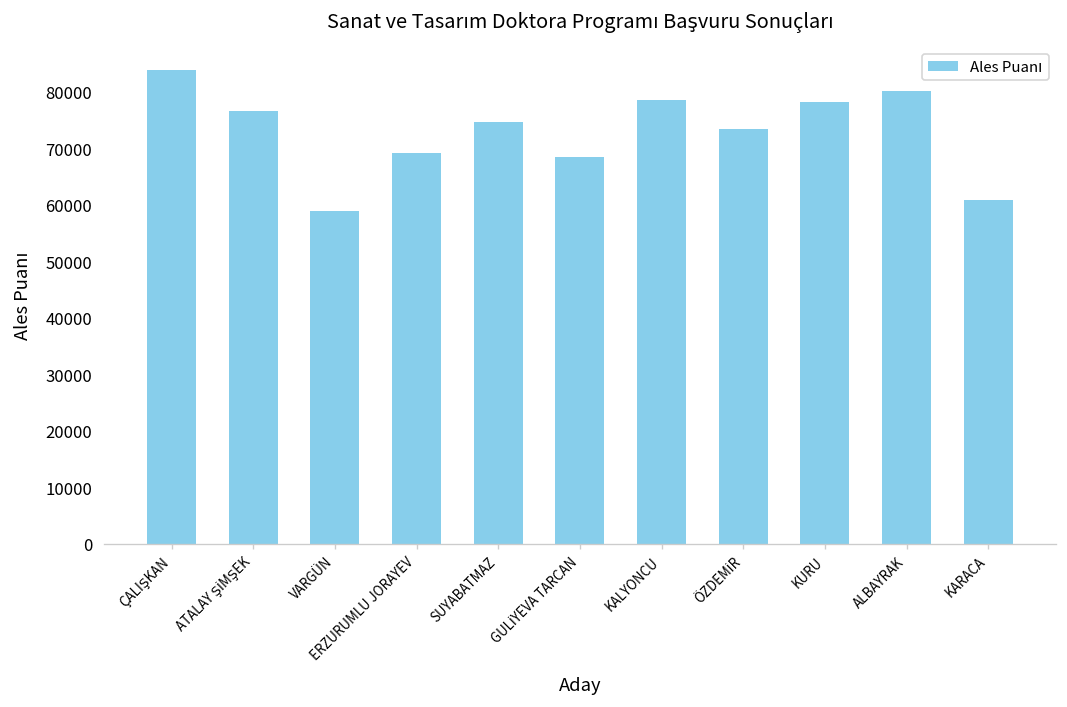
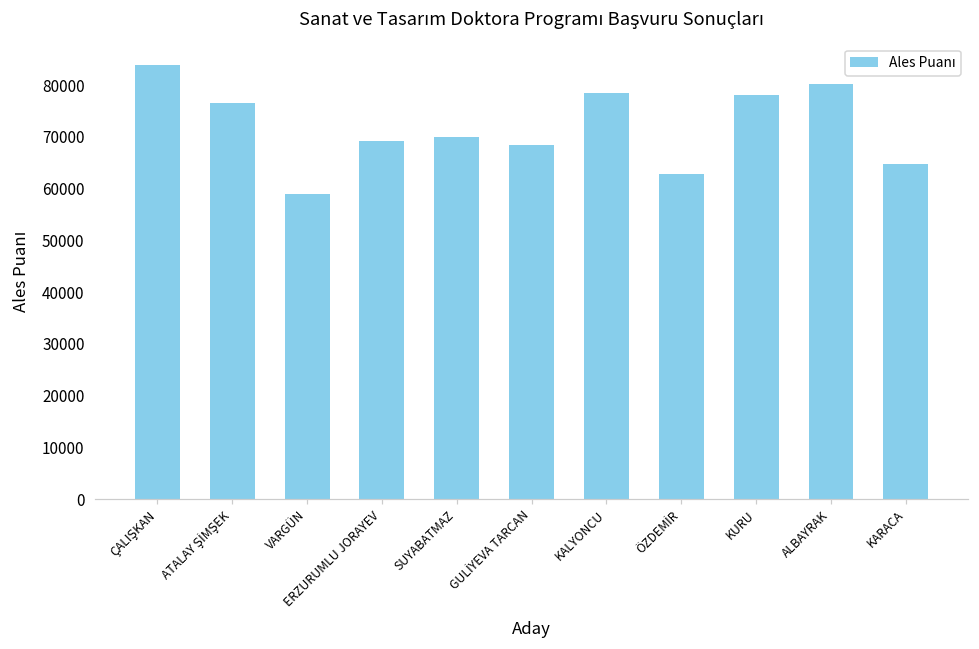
SUYABATMAZ: 75000 -> 70000
ÖZDEMİR: 73000 -> 63000
KARACA: 61000 -> 65000
